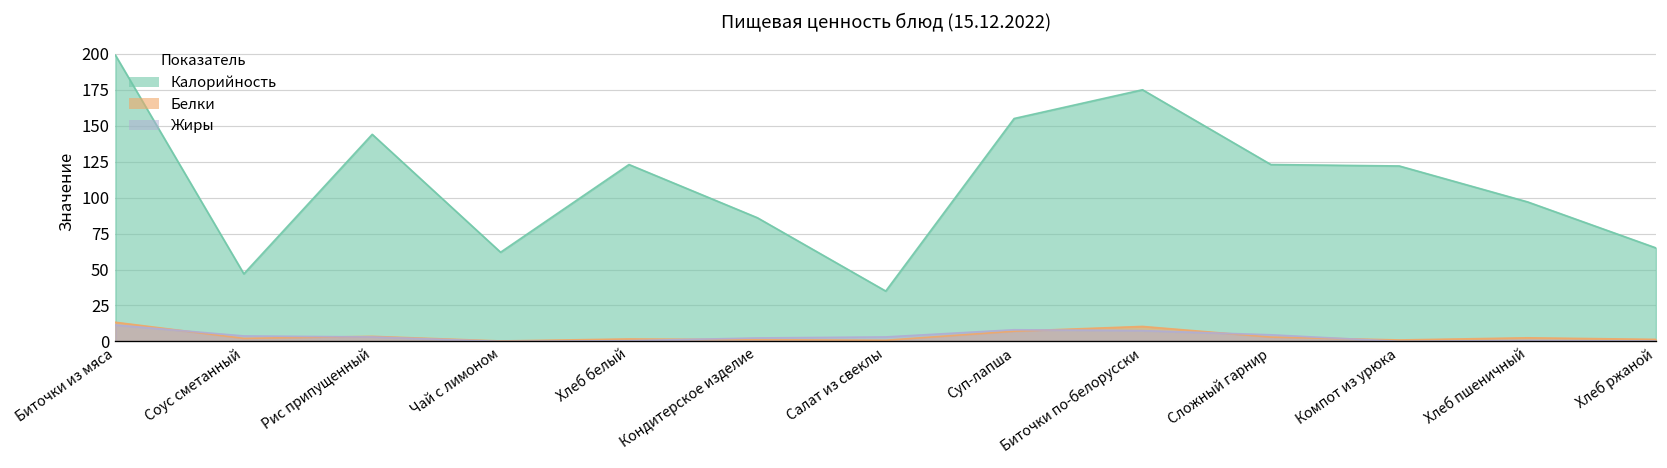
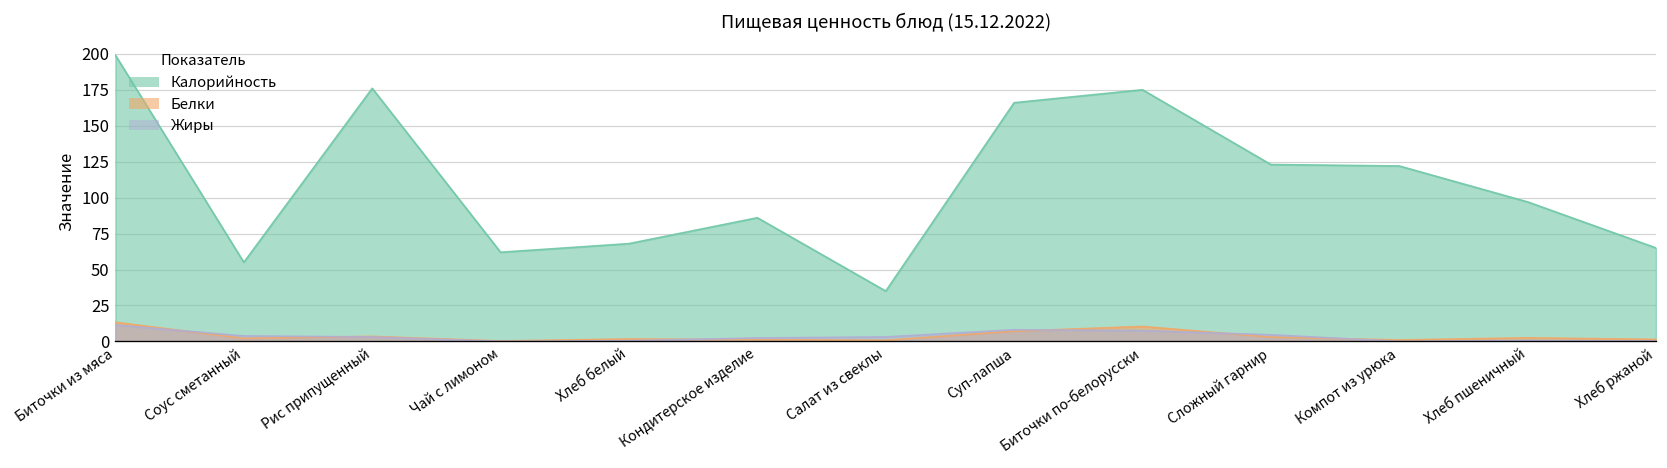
Калорийность, Соус сметанный: 47 -> 55
Калорийность, Рис припущенный: 144 -> 176
Калорийность, Хлеб белый: 123 -> 68
Калорийность, Суп-лапша: 155 -> 166
